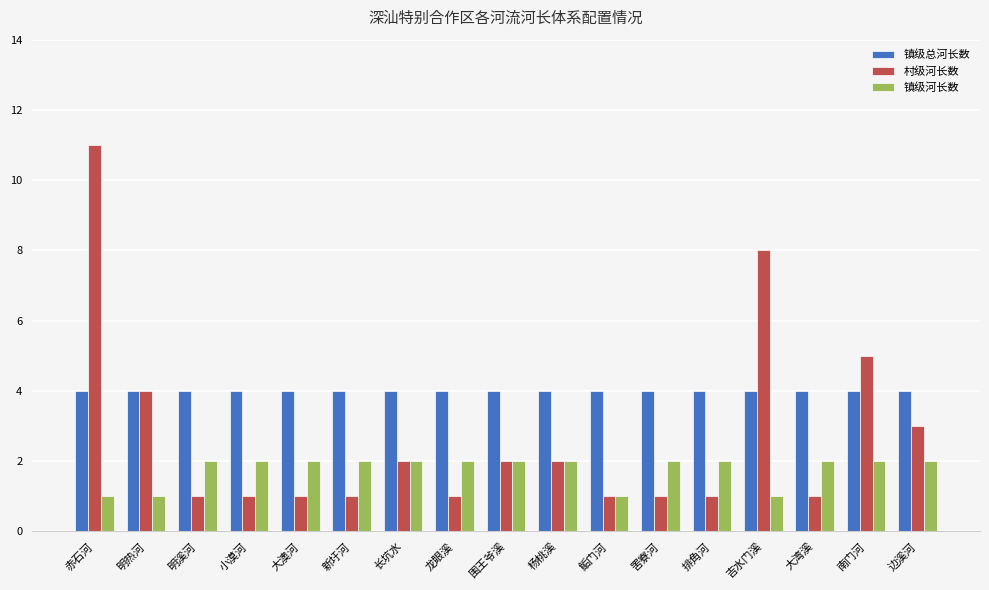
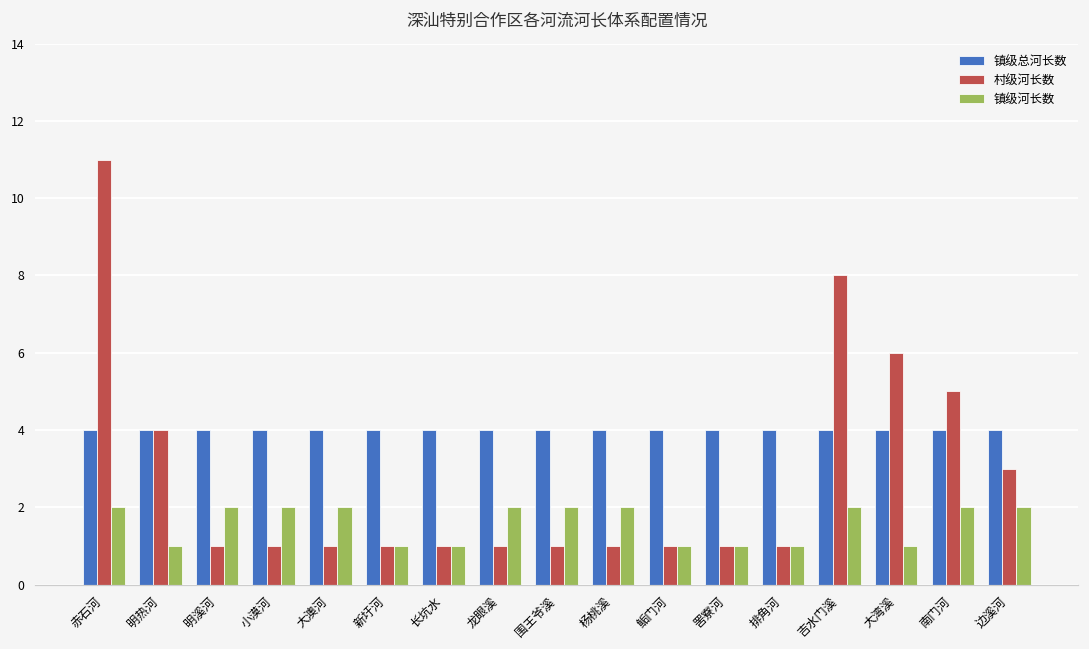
镇级河长数, 赤石河: 1 -> 2
镇级河长数, 新圩河: 2 -> 1
村级河长数, 长坑水: 2 -> 1
镇级河长数, 长坑水: 2 -> 1
村级河长数, 围王爷溪: 2 -> 1
村级河长数, 杨桃溪: 2 -> 1
镇级河长数, 罟寮河: 2 -> 1
镇级河长数, 排角河: 2 -> 1
镇级河长数, 吉水门溪: 1 -> 2
村级河长数, 大湾溪: 1 -> 6
镇级河长数, 大湾溪: 2 -> 1
